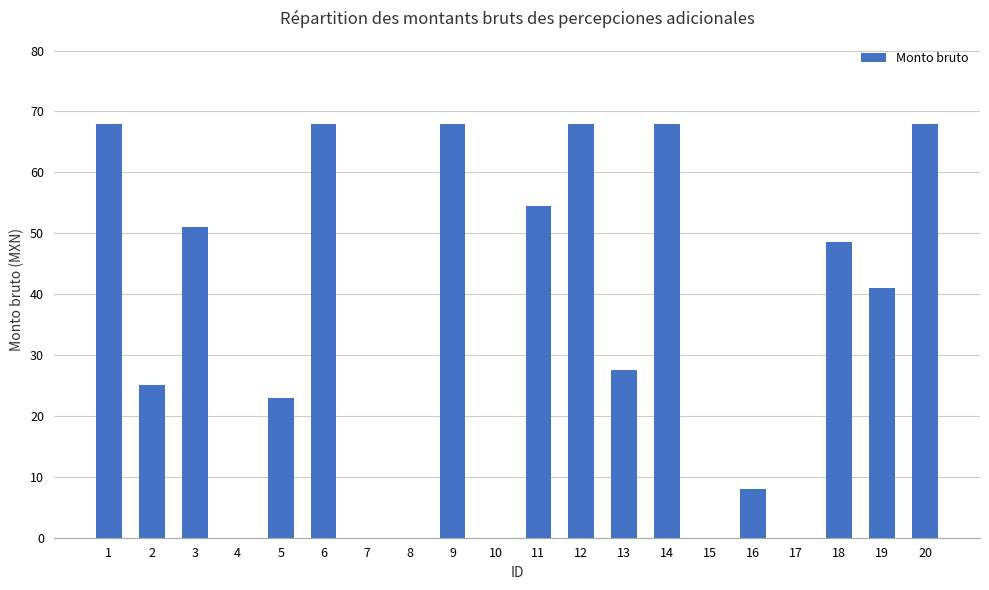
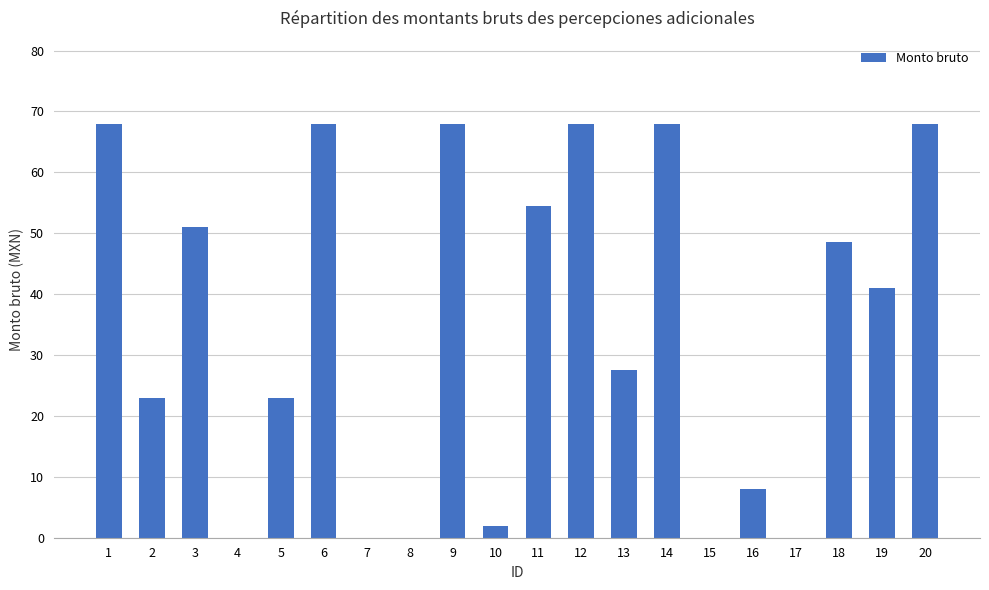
2: 25 -> 23
10: 0 -> 2
